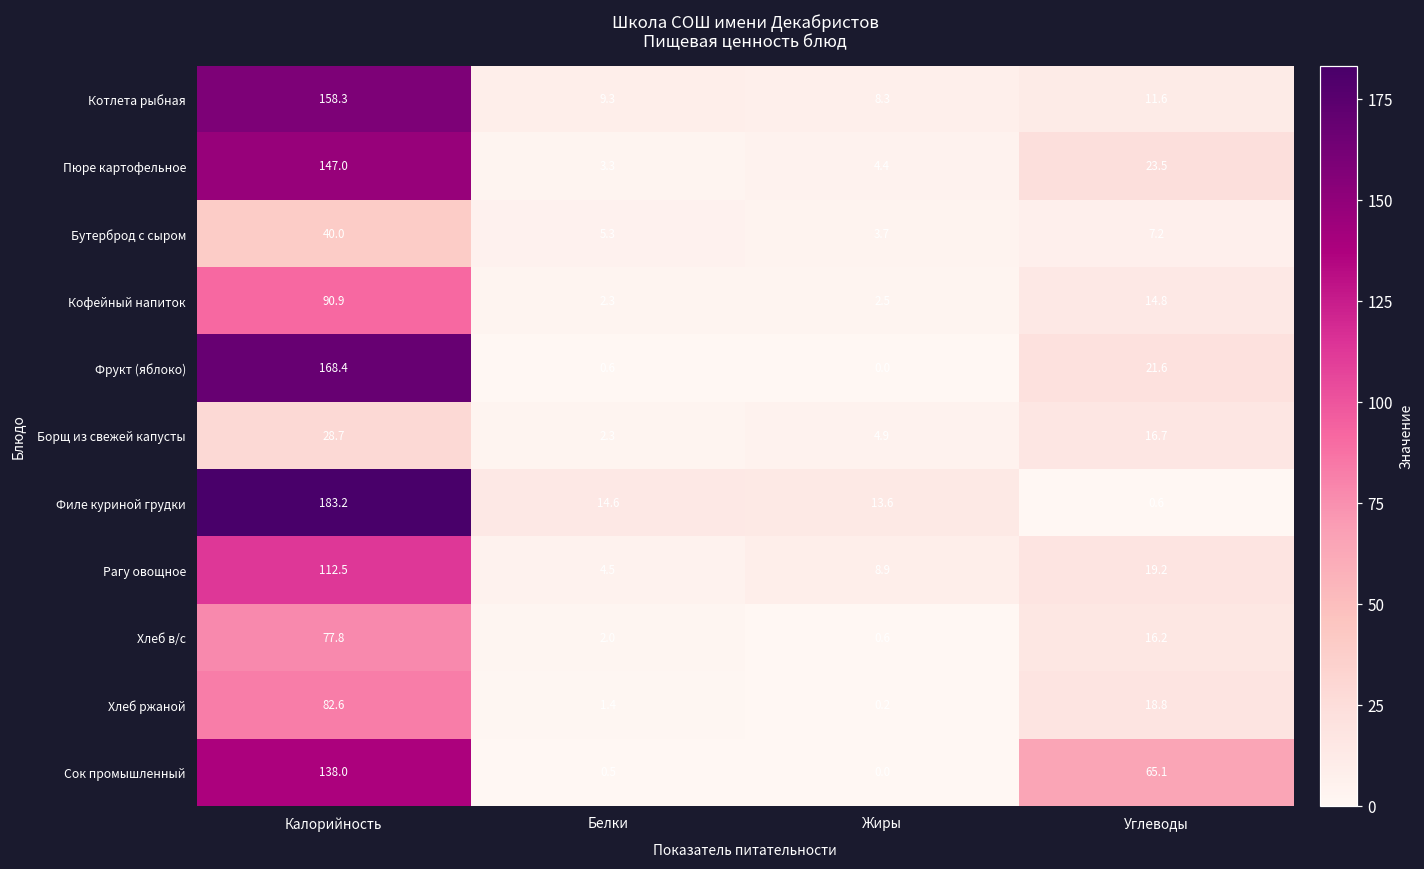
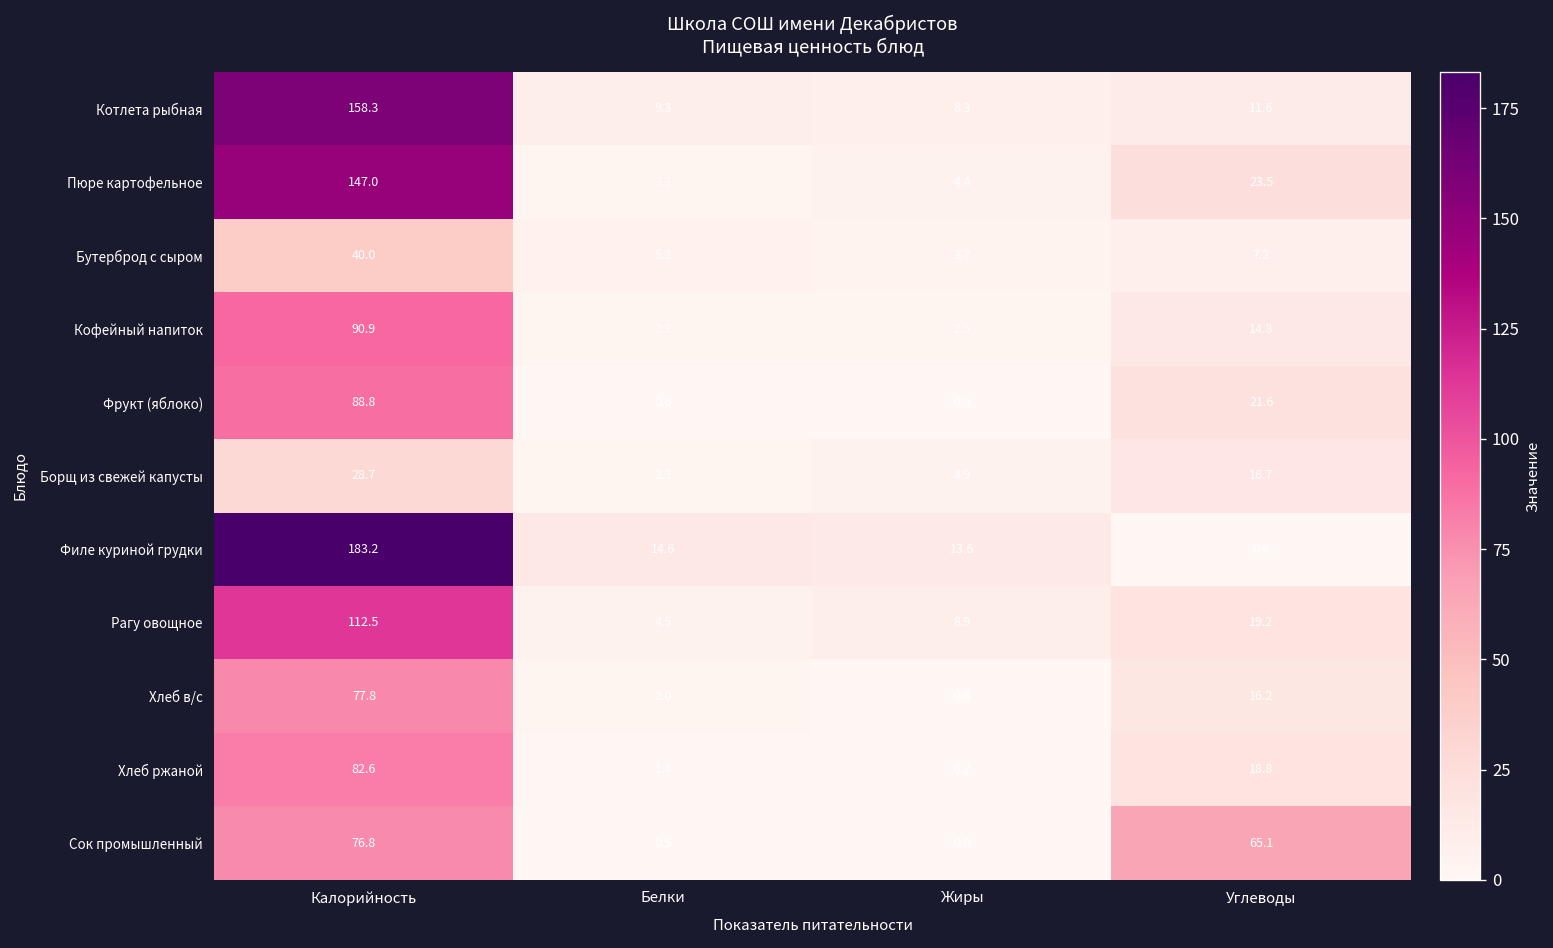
Фрукт (яблоко), Калорийность: 168.4 -> 88.8
Сок промышленный, Калорийность: 138.0 -> 76.8
